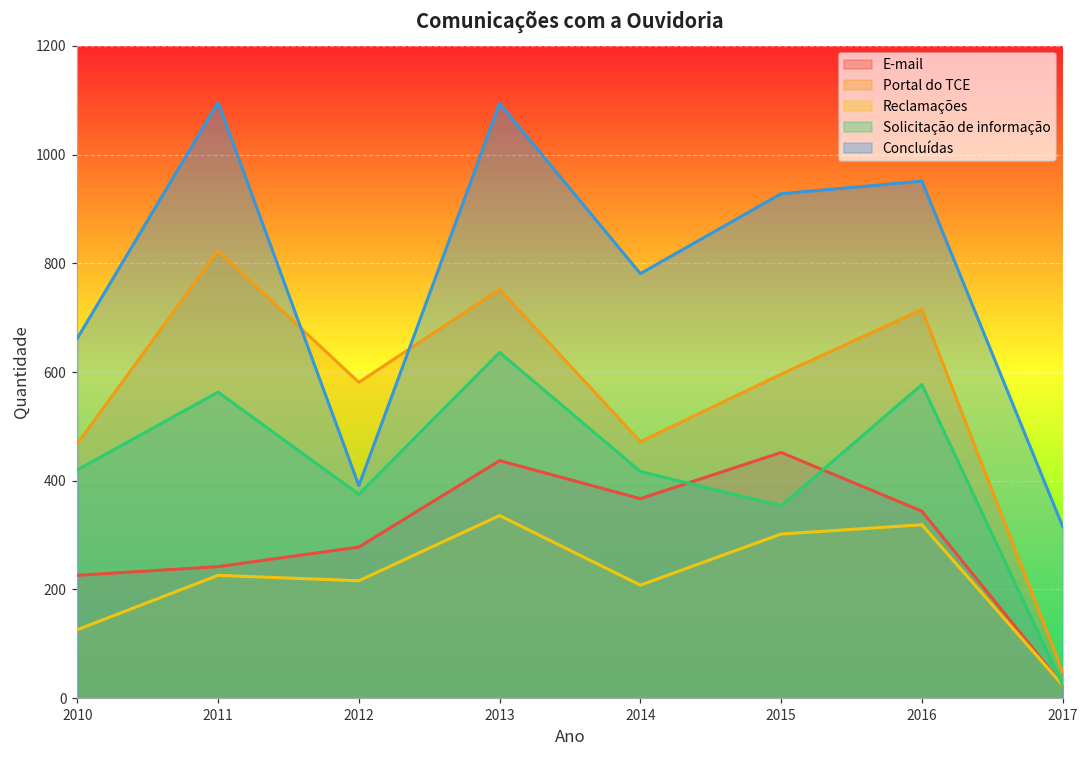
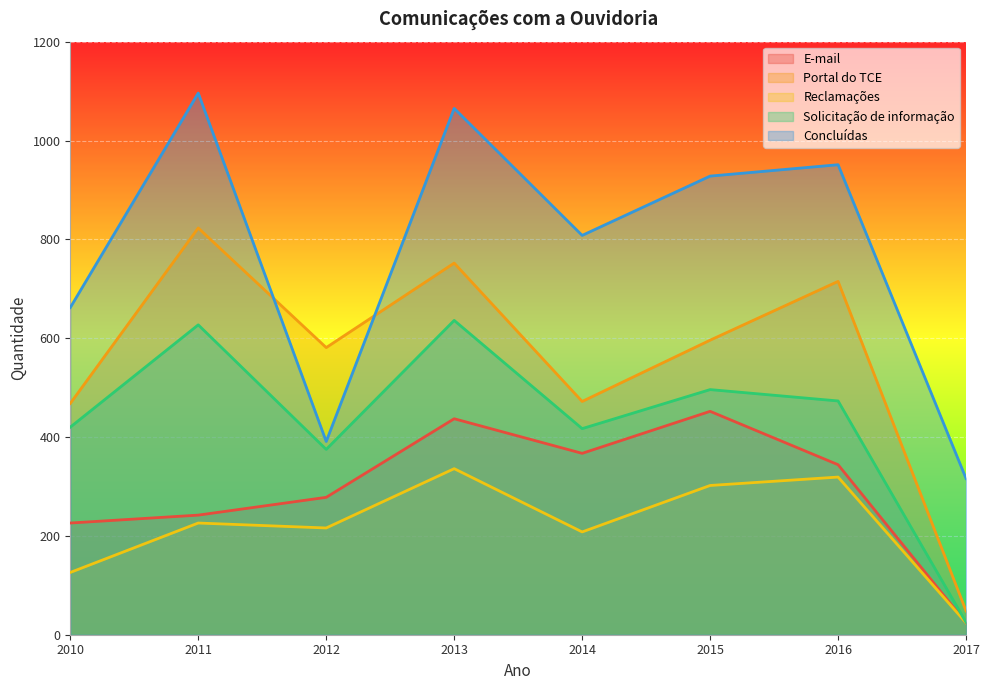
Solicitação de informação, 2011: 560 -> 630
Concluídas, 2013: 1090 -> 1070
Concluídas, 2014: 780 -> 810
Solicitação de informação, 2015: 350 -> 500
Solicitação de informação, 2016: 580 -> 470
